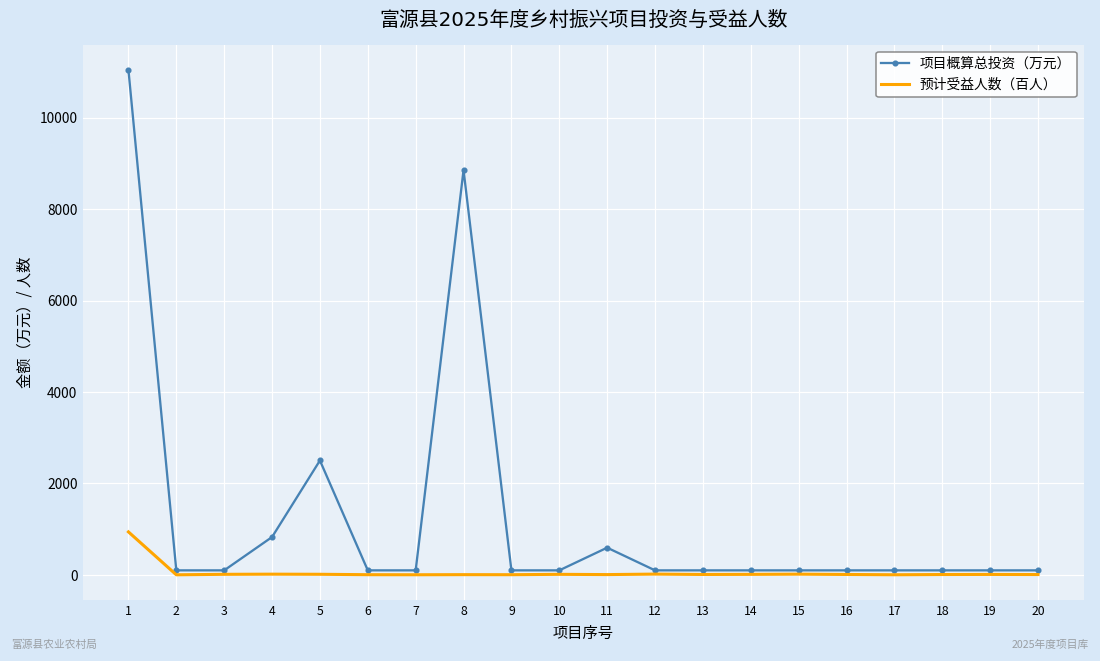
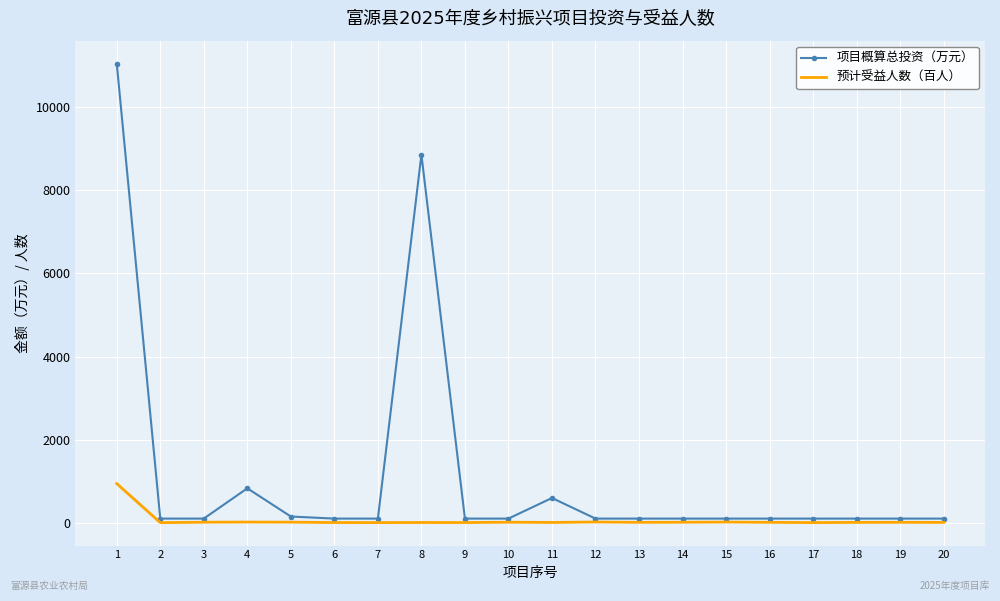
项目概算总投资（万元）, 5: 2500 -> 200
